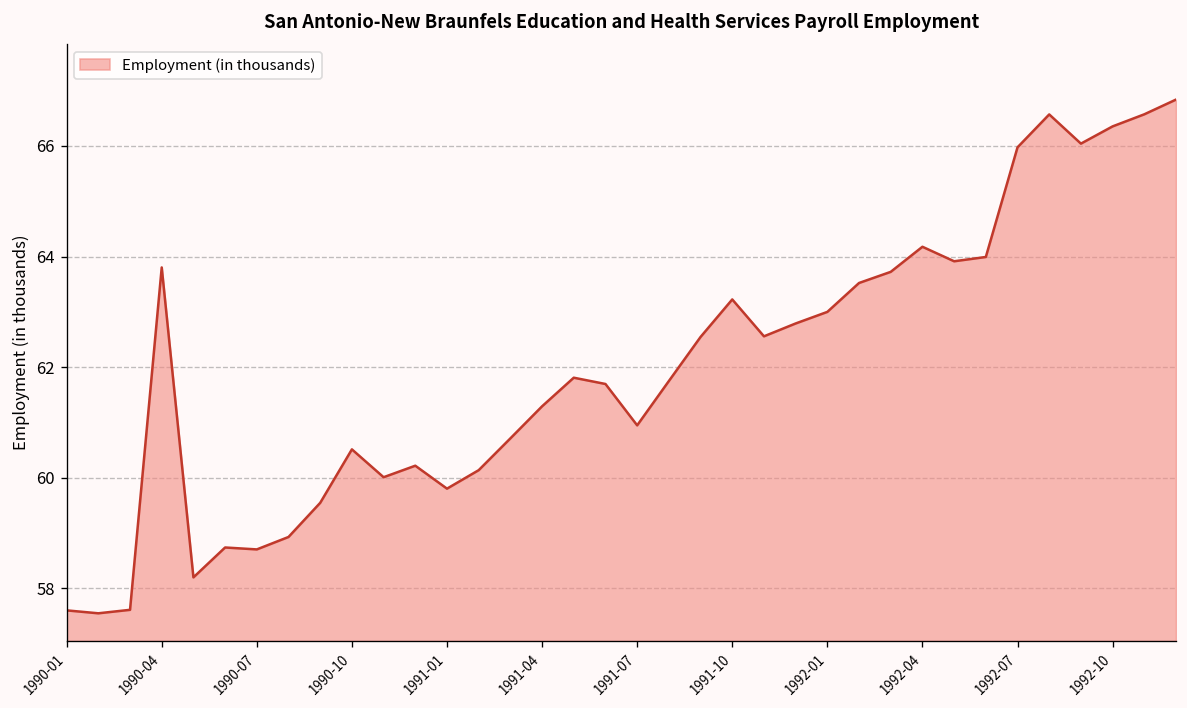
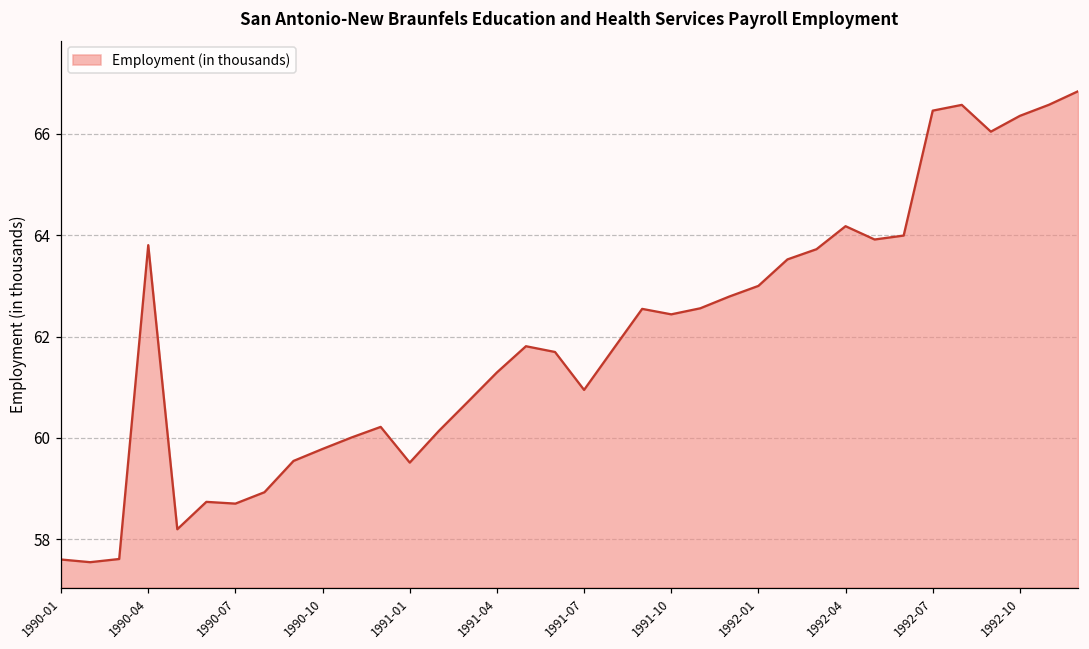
1990-10: 60.5 -> 59.8
1991-01: 59.8 -> 59.5
1991-10: 63.2 -> 62.4
1992-07: 66.0 -> 66.5
